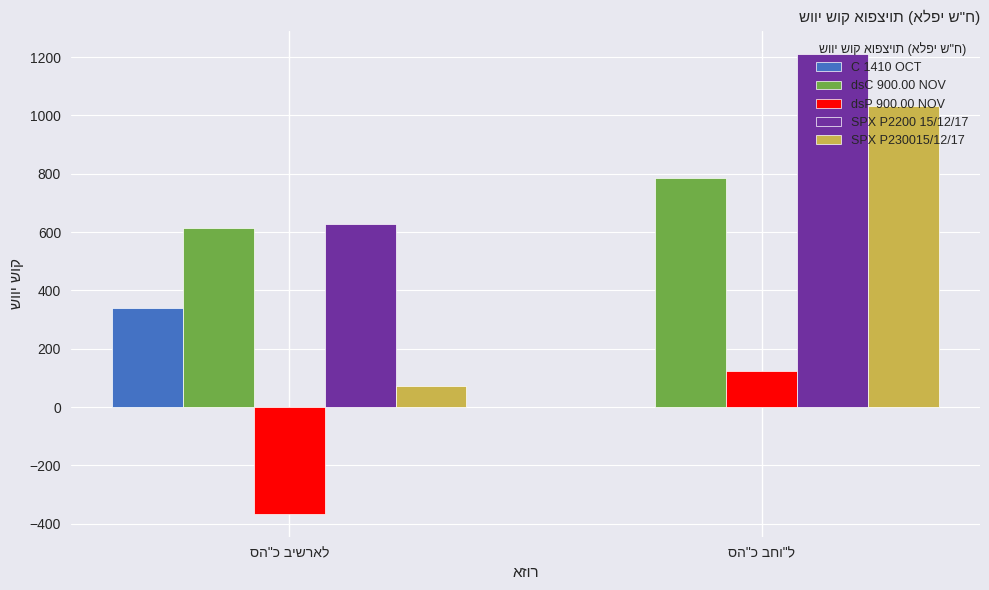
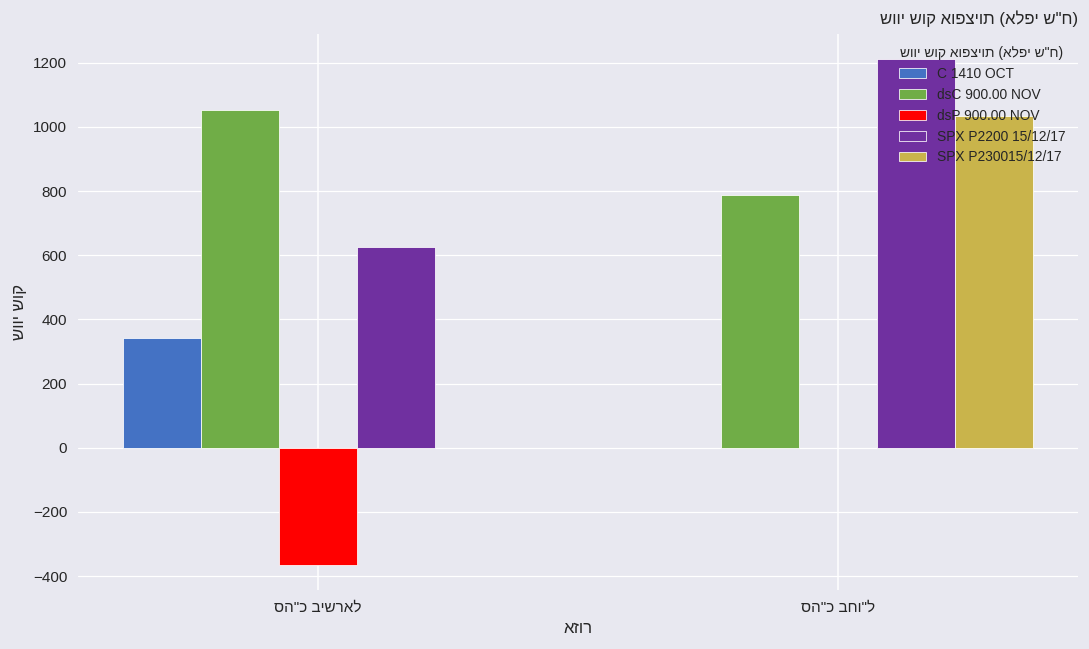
dsC 900.00 NOV, סה"כ בישראל: 610 -> 1050
SPX P230015/12/17, סה"כ בישראל: 70 -> 0
dsP 900.00 NOV, סה"כ בחו"ל: 120 -> 0
